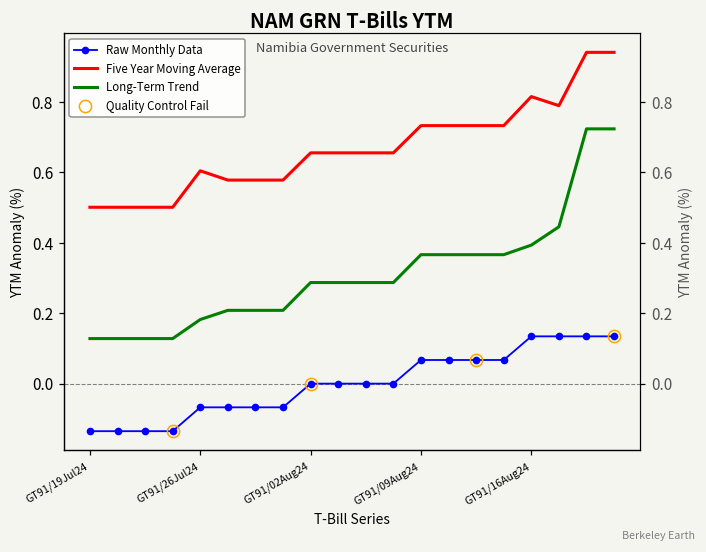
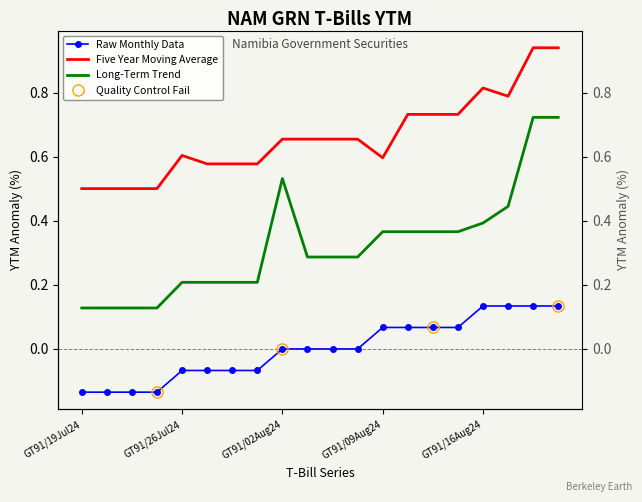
Long-Term Trend, GT91/26Jul24: 0.18 -> 0.21
Long-Term Trend, GT91/02Aug24: 0.29 -> 0.53
Five Year Moving Average, GT91/09Aug24: 0.73 -> 0.60
